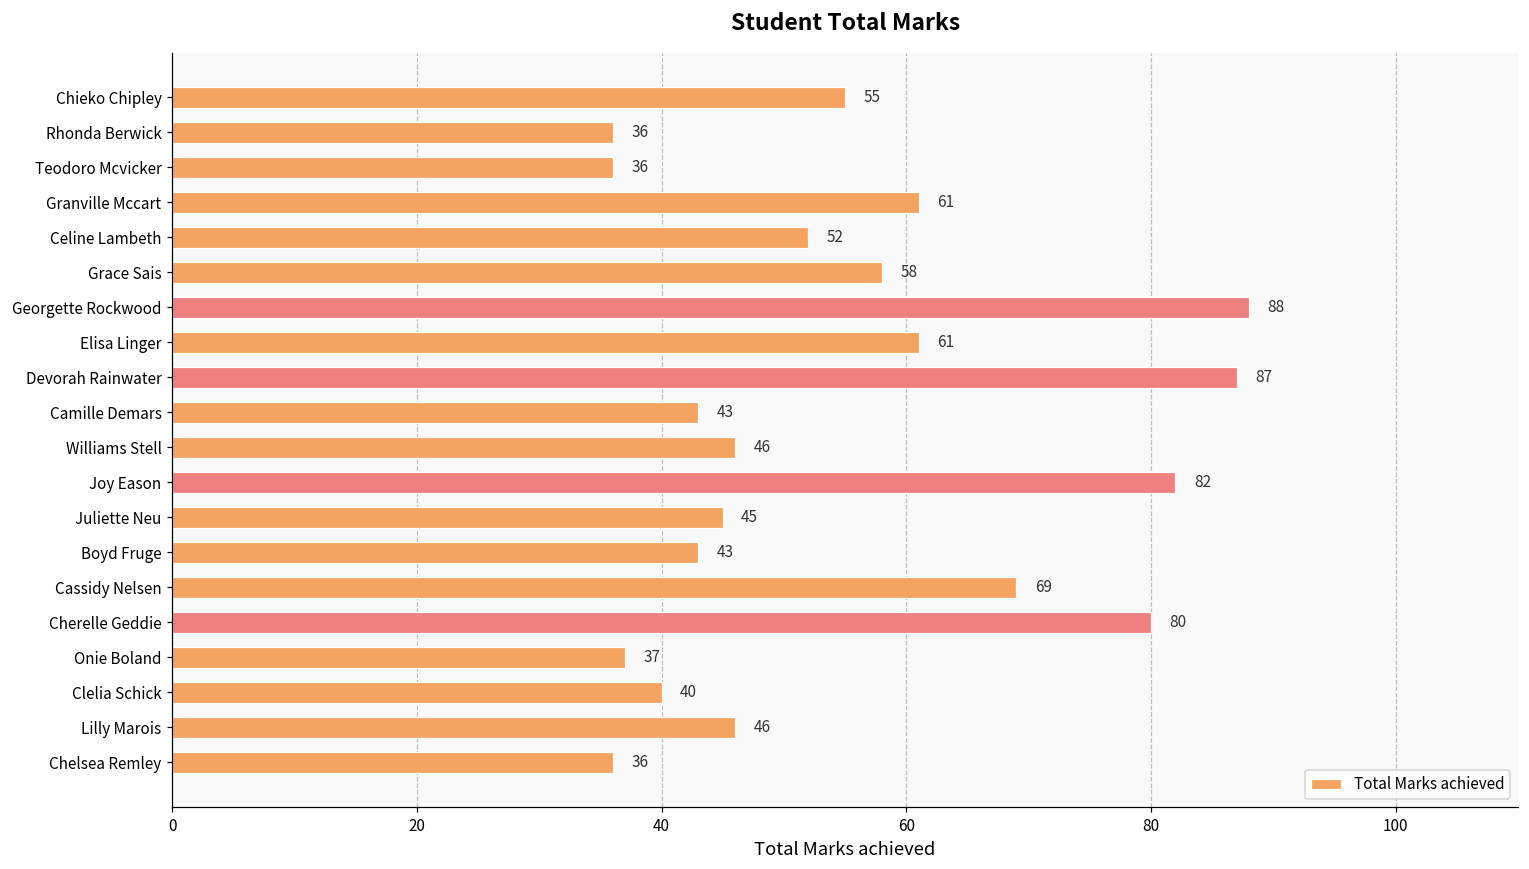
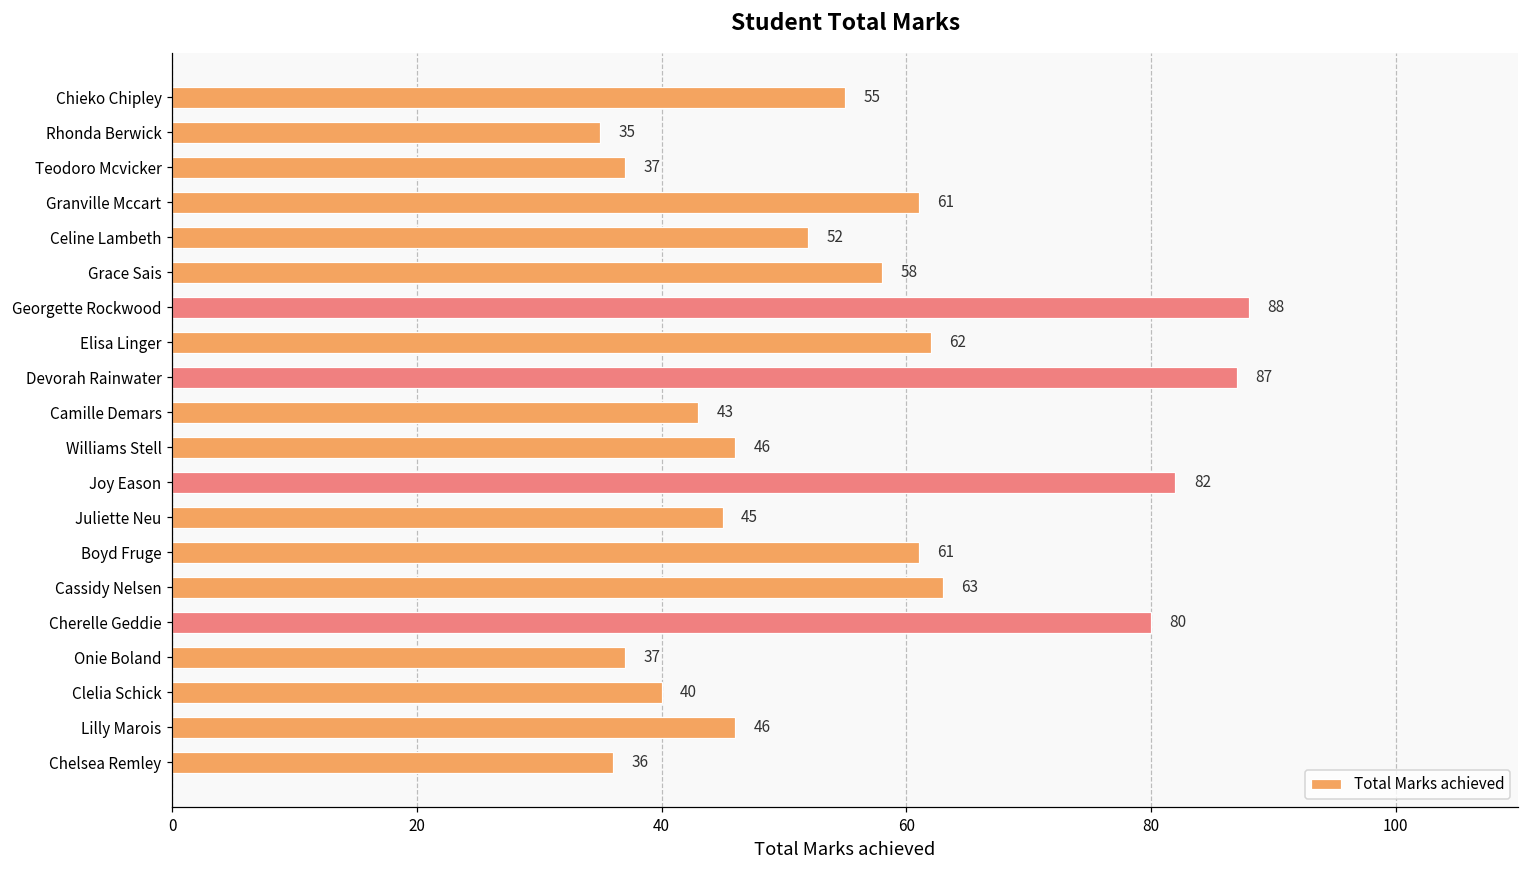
Rhonda Berwick: 36 -> 35
Teodoro Mcvicker: 36 -> 37
Elisa Linger: 61 -> 62
Boyd Fruge: 43 -> 61
Cassidy Nelsen: 69 -> 63
